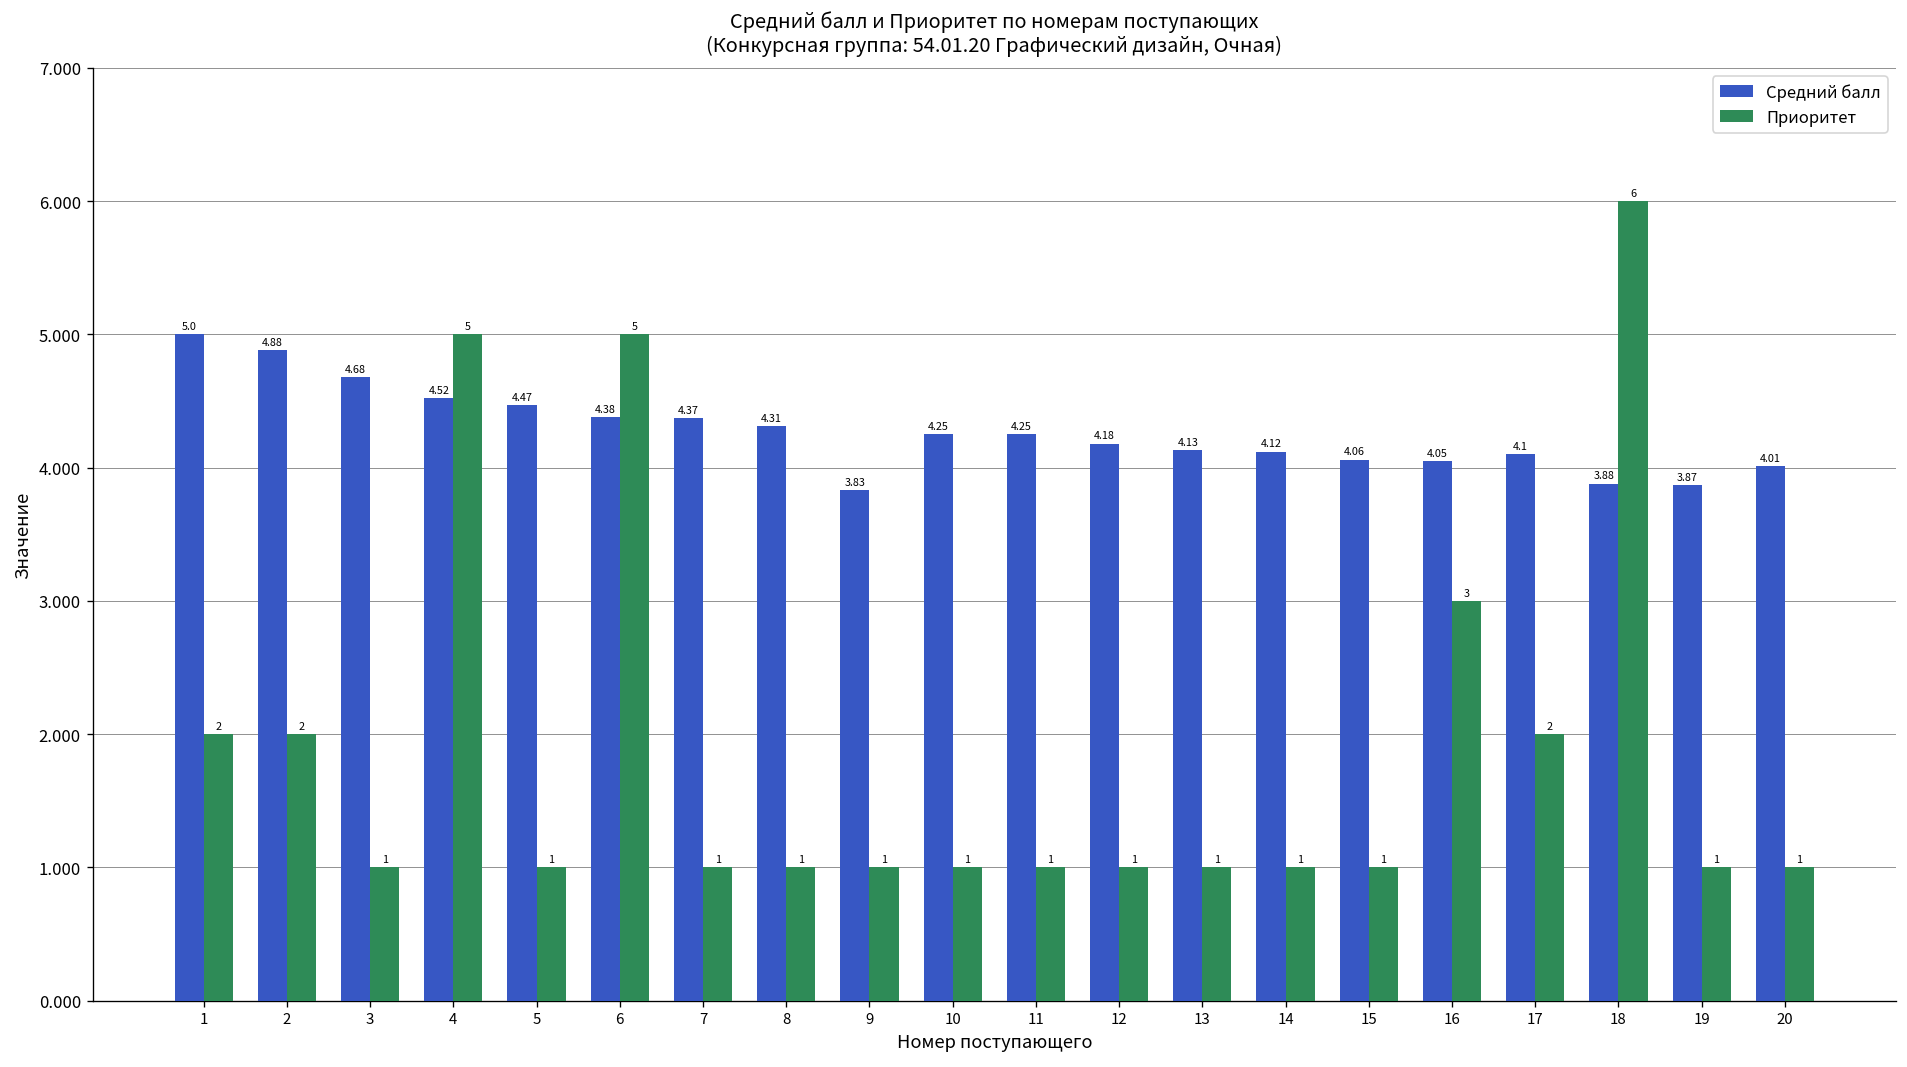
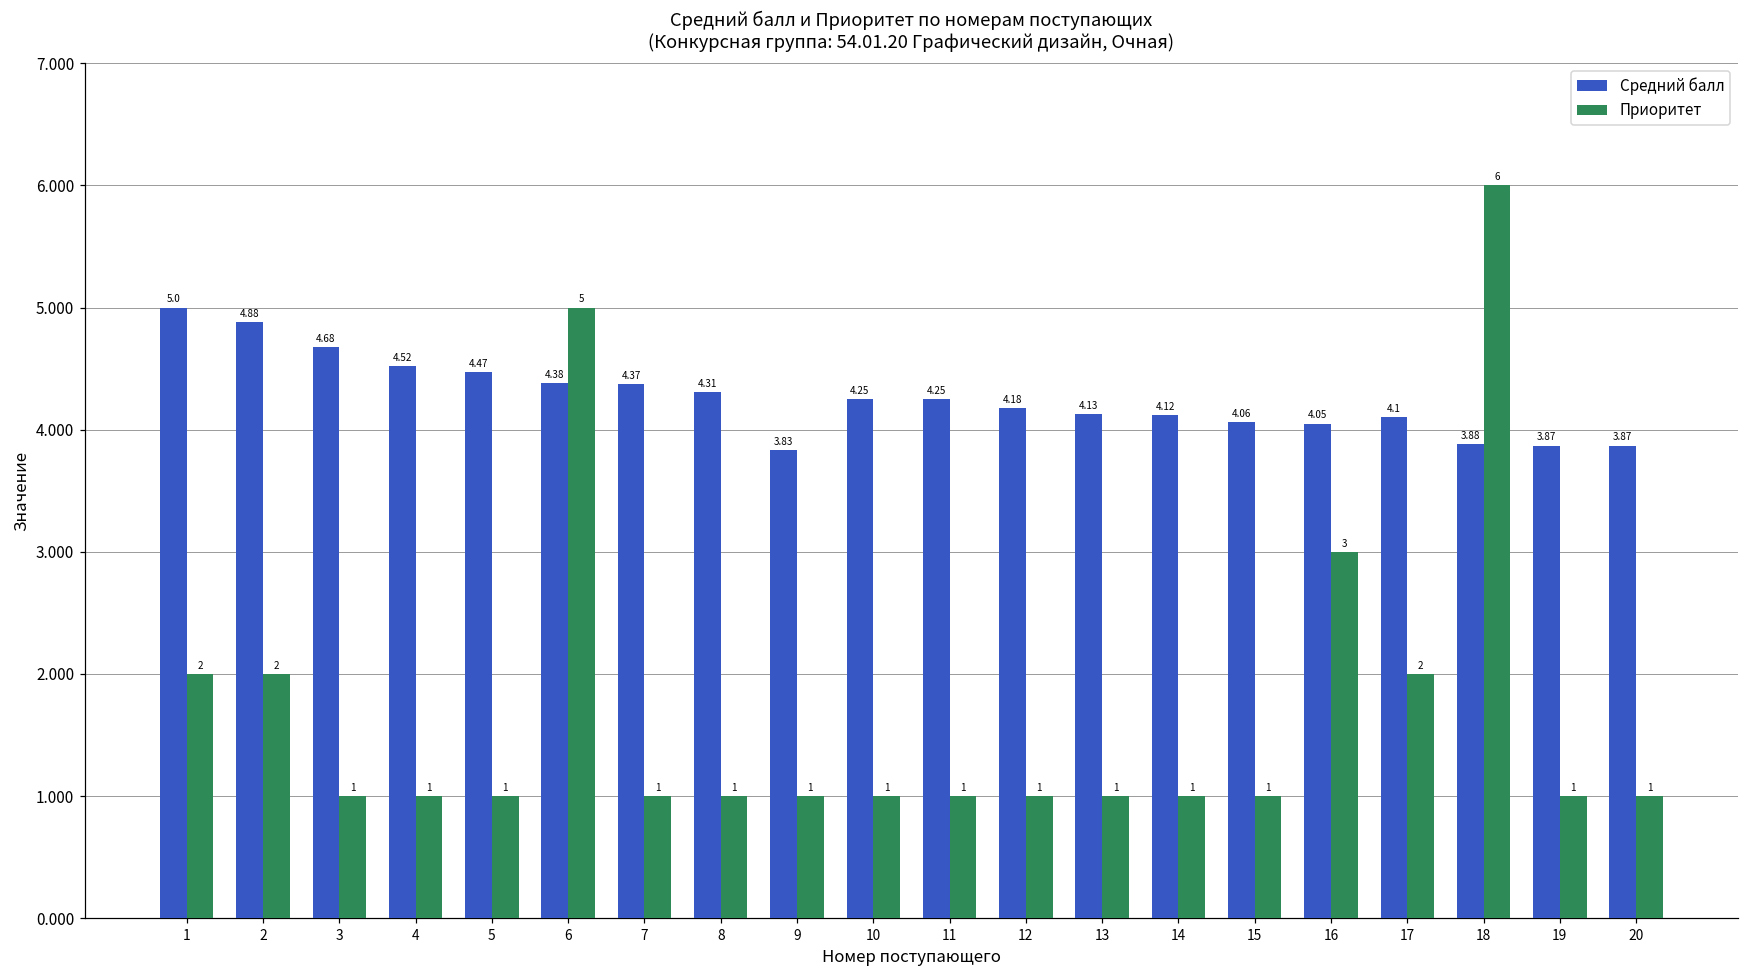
Приоритет, 4: 5 -> 1
Средний балл, 20: 4.01 -> 3.87
